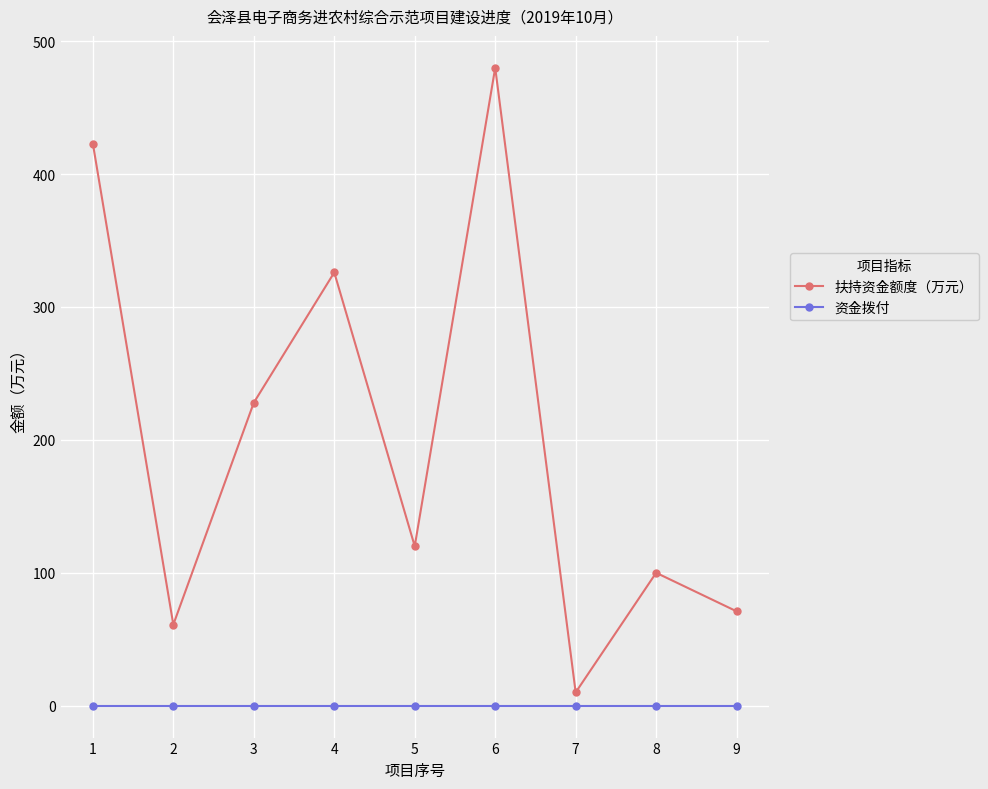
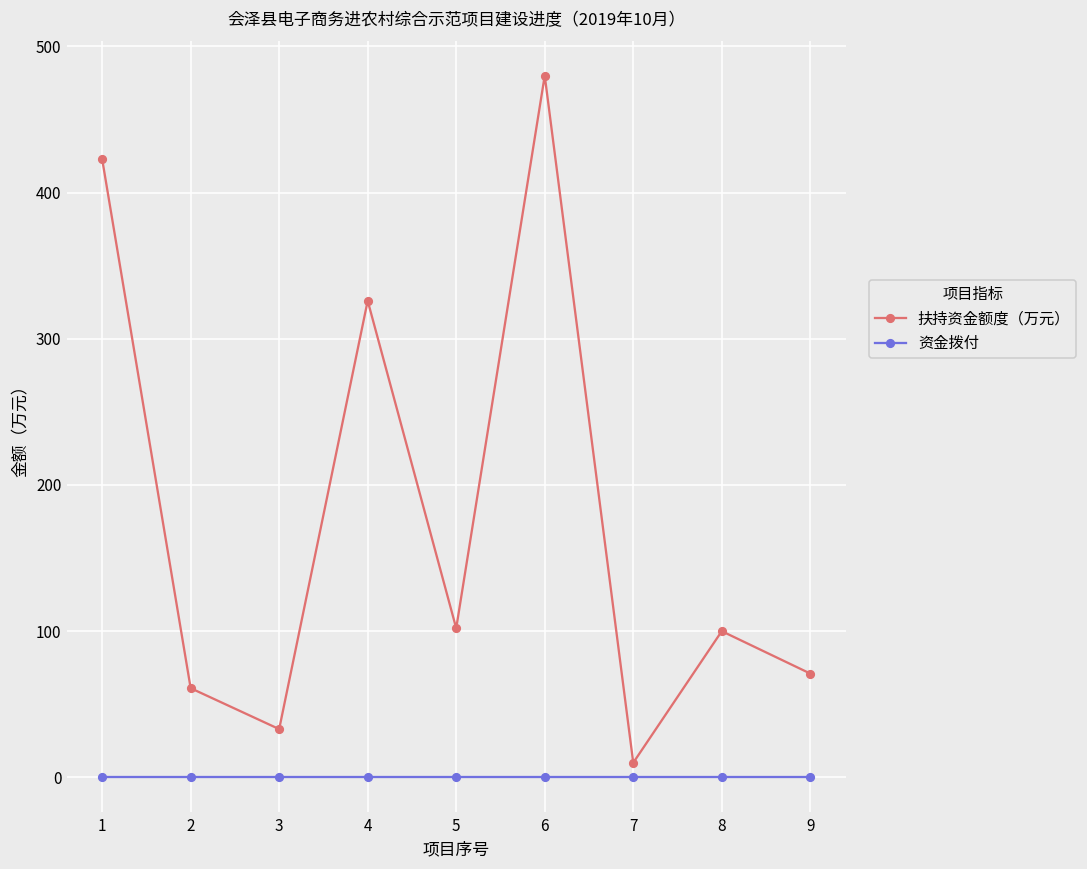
扶持资金额度（万元）, 3: 228 -> 33
扶持资金额度（万元）, 5: 120 -> 102
